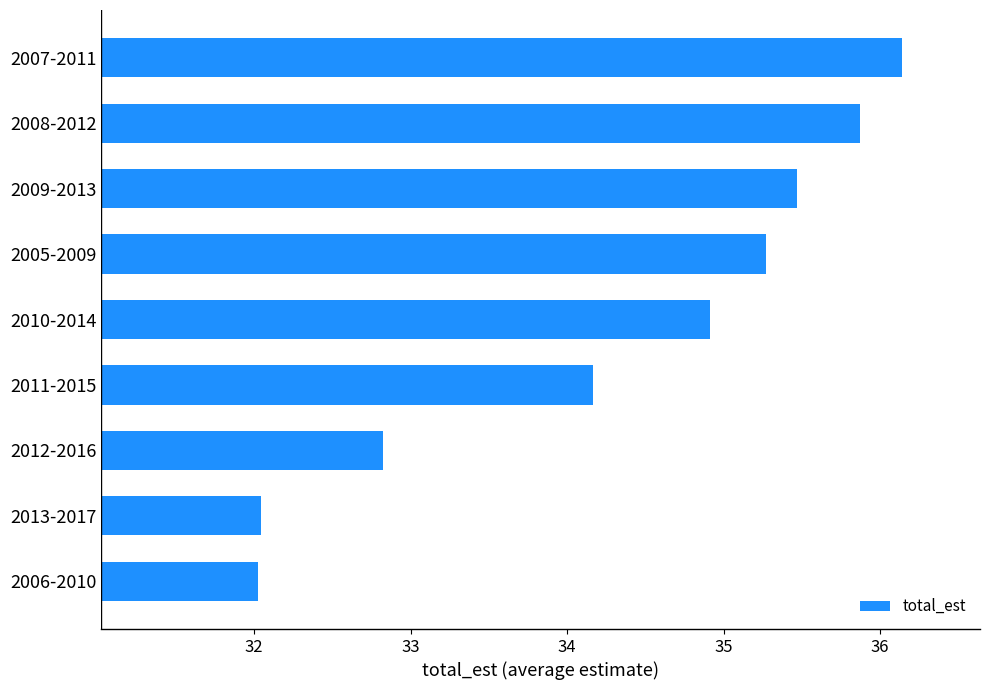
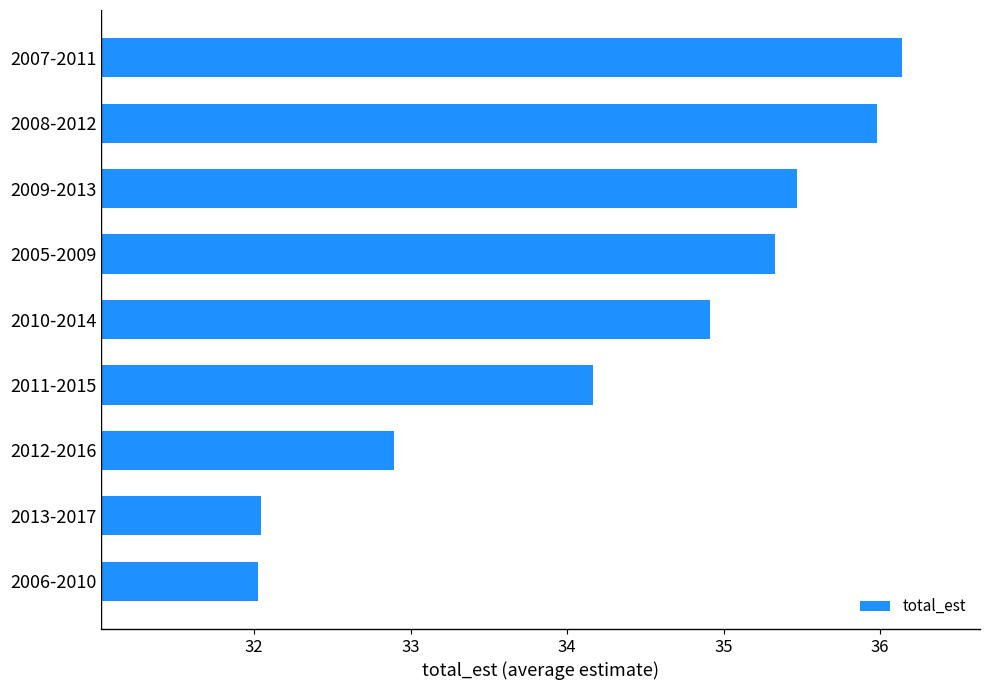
2008-2012: 35.87 -> 35.98
2005-2009: 35.27 -> 35.33
2012-2016: 32.82 -> 32.89
